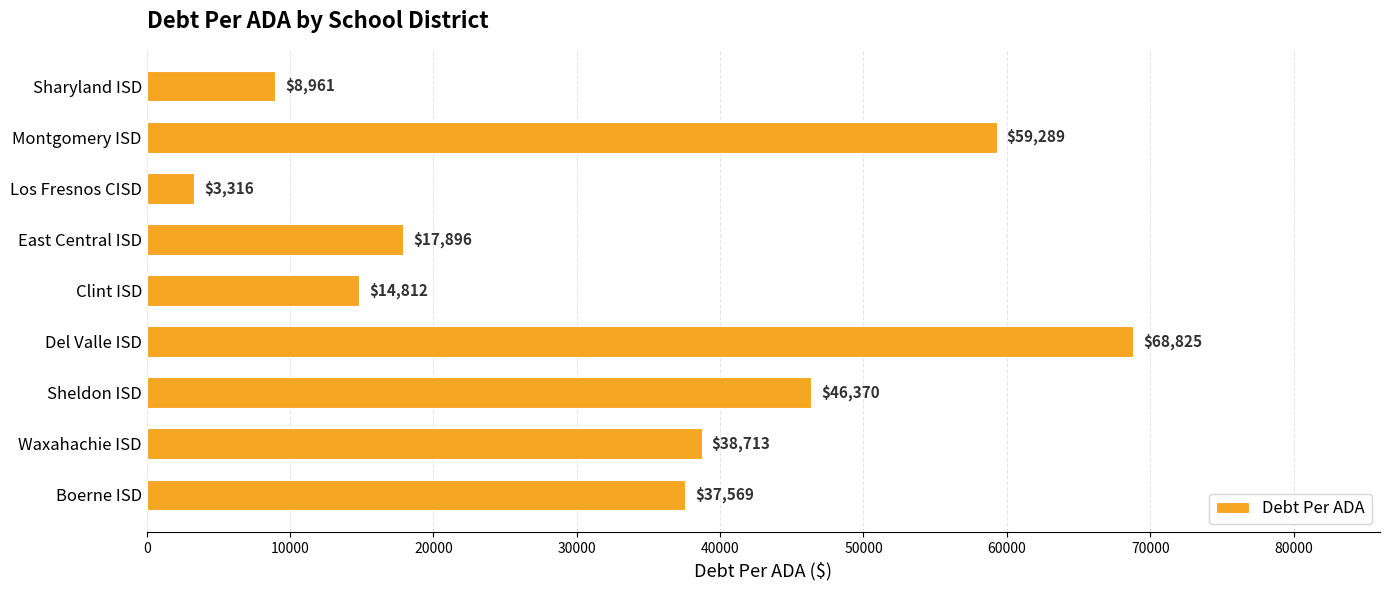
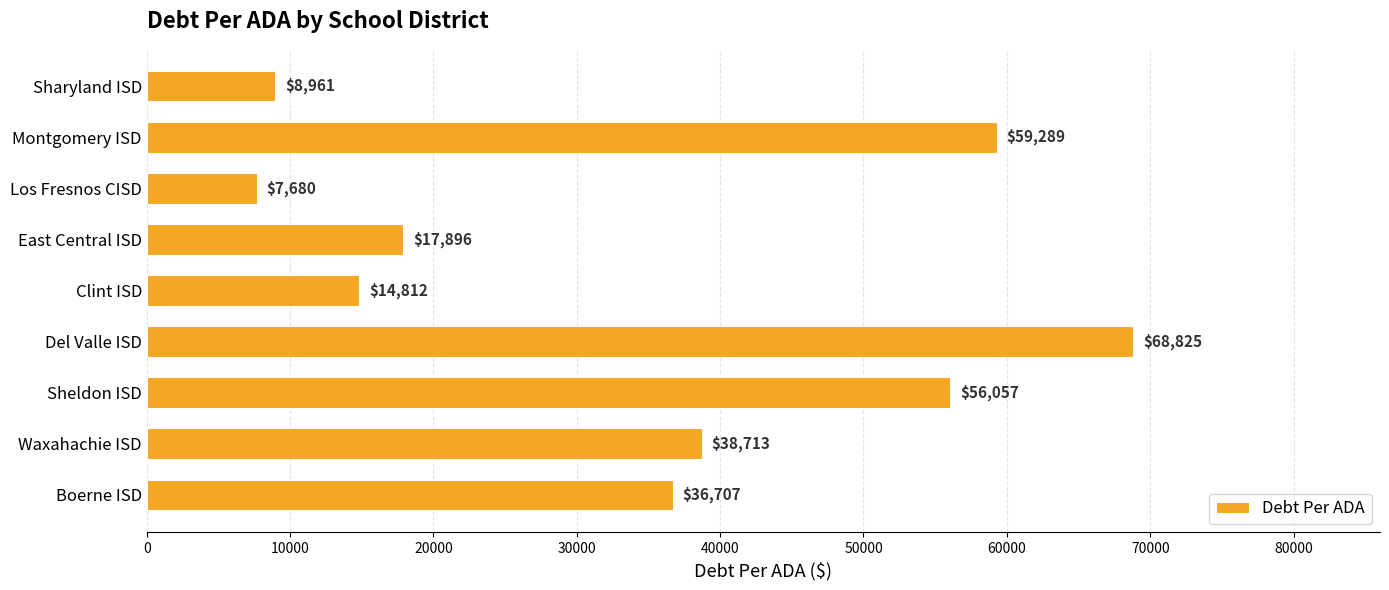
Los Fresnos CISD: $3,316 -> $7,680
Sheldon ISD: $46,370 -> $56,057
Boerne ISD: $37,569 -> $36,707
